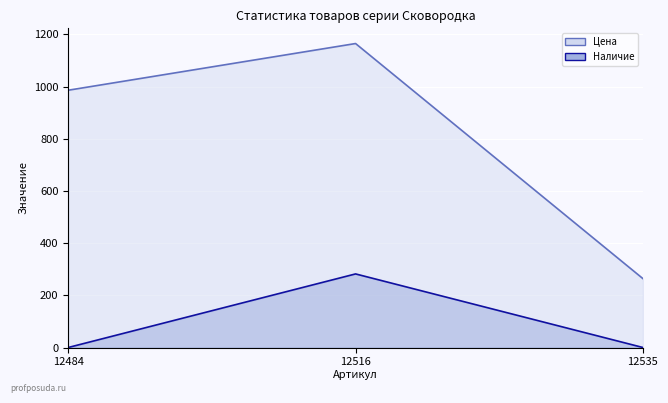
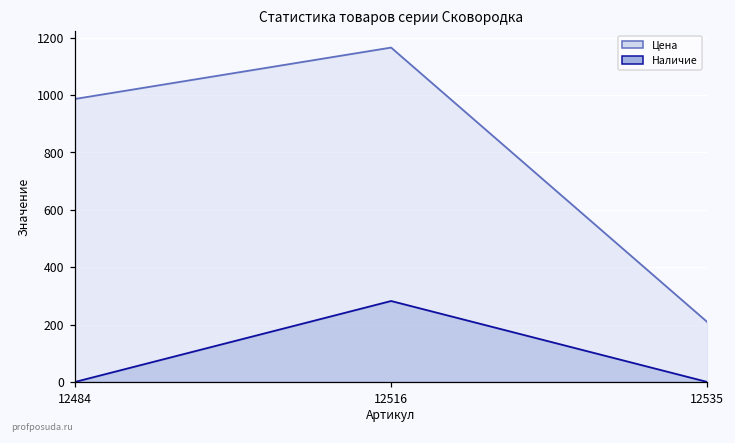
Цена, 12535: 260 -> 210
